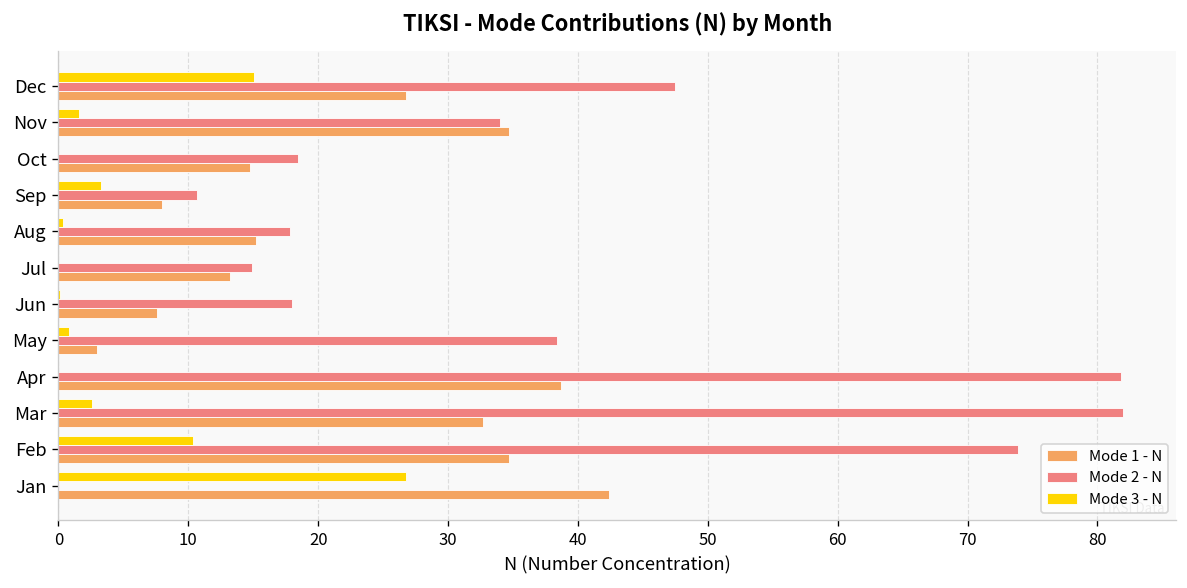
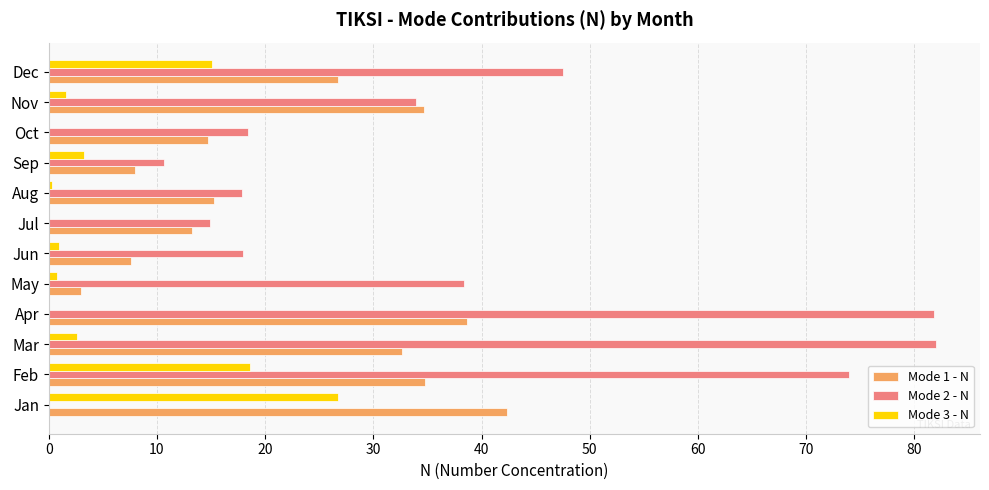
Mode 3 - N, Jun: 0.1 -> 0.9
Mode 3 - N, Feb: 10.4 -> 18.6
